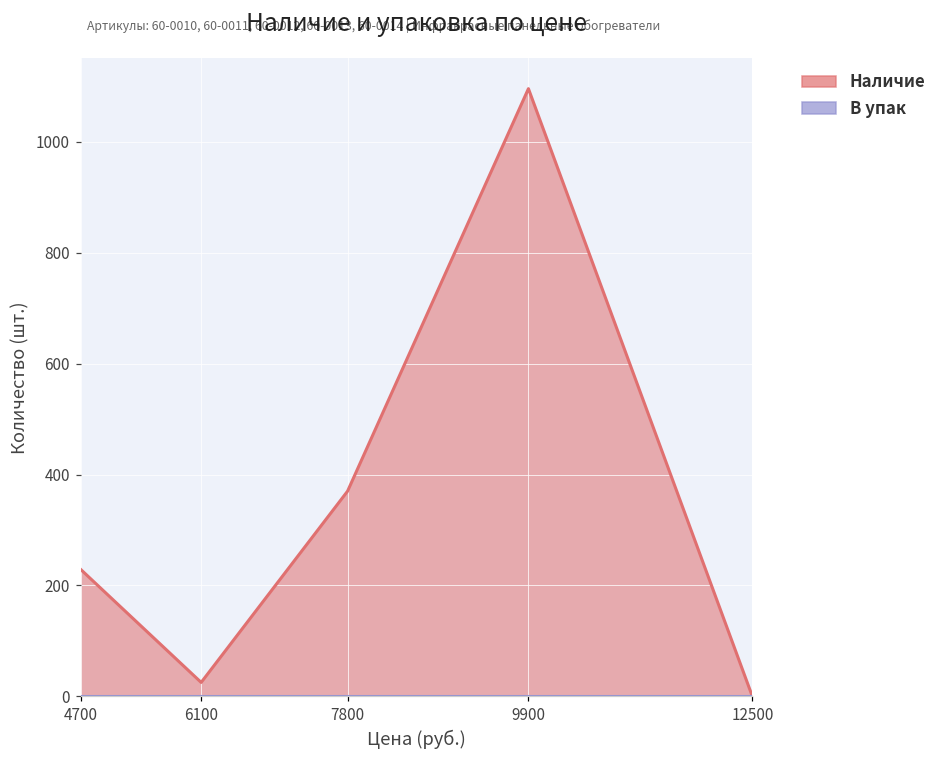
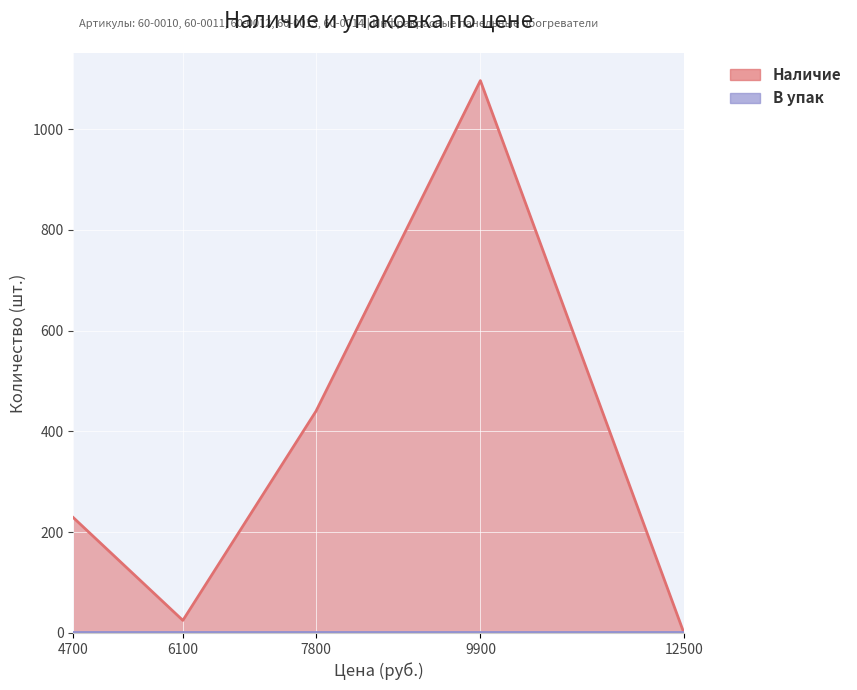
Наличие, 7800: 370 -> 440
